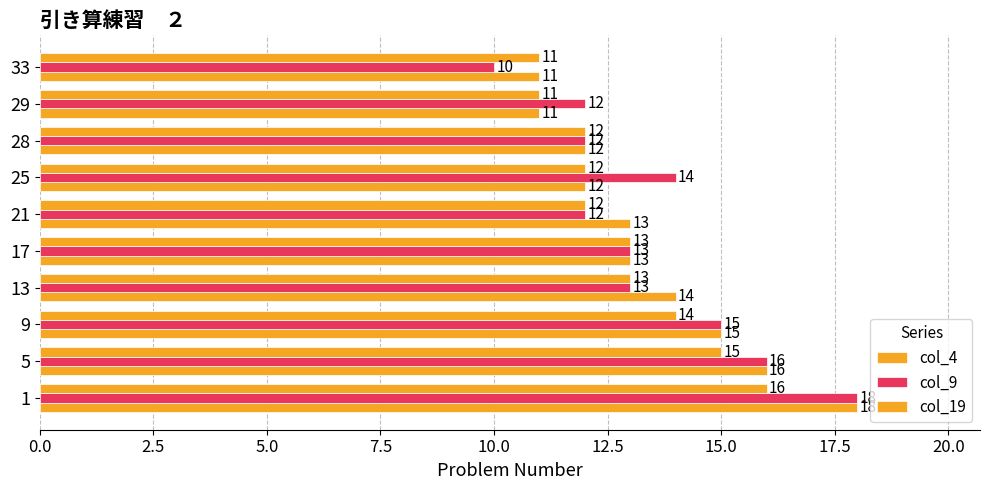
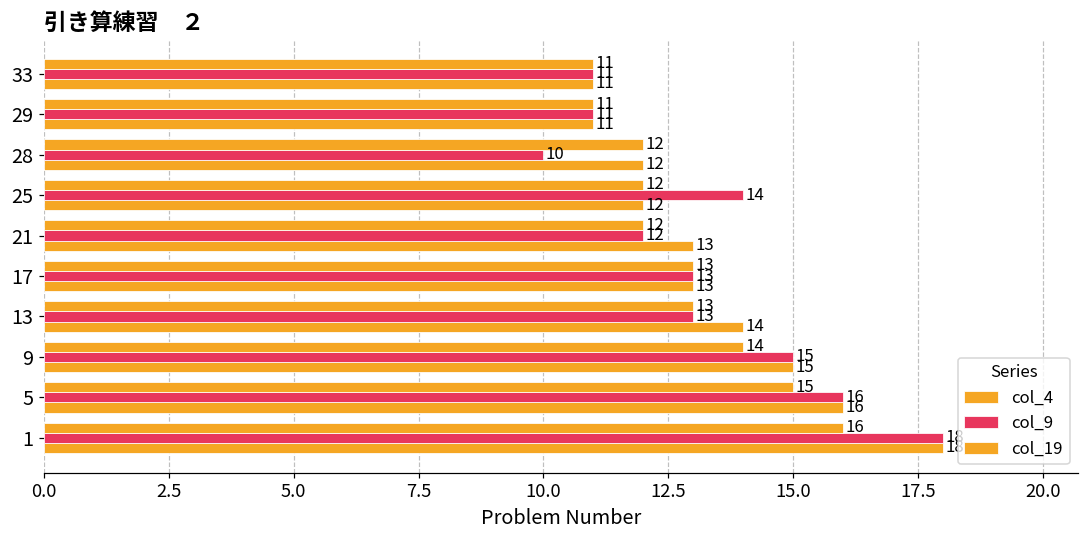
col_9, 33: 10 -> 11
col_9, 29: 12 -> 11
col_9, 28: 12 -> 10
